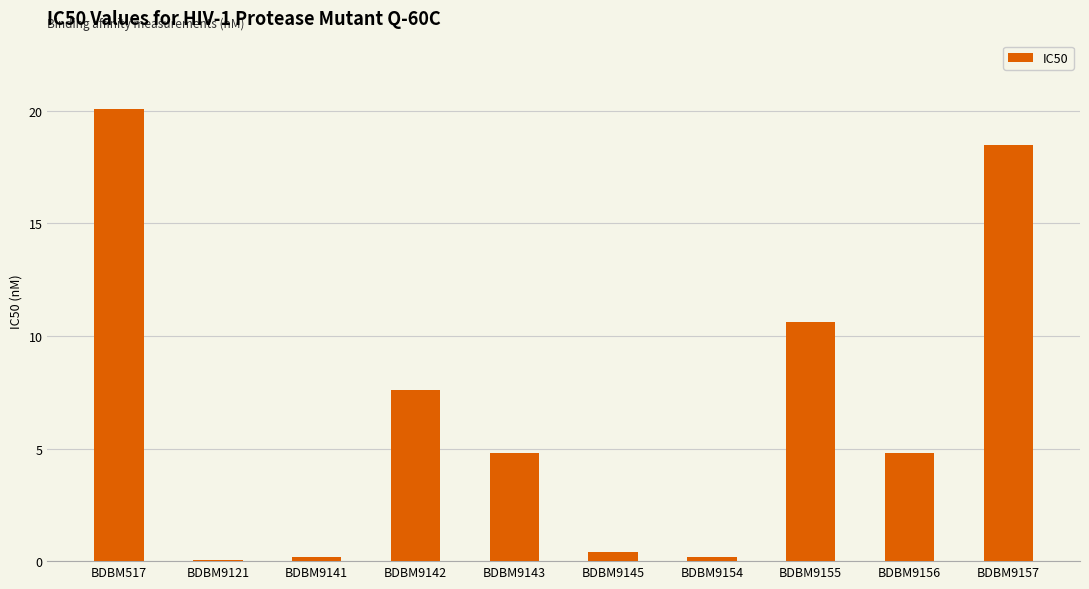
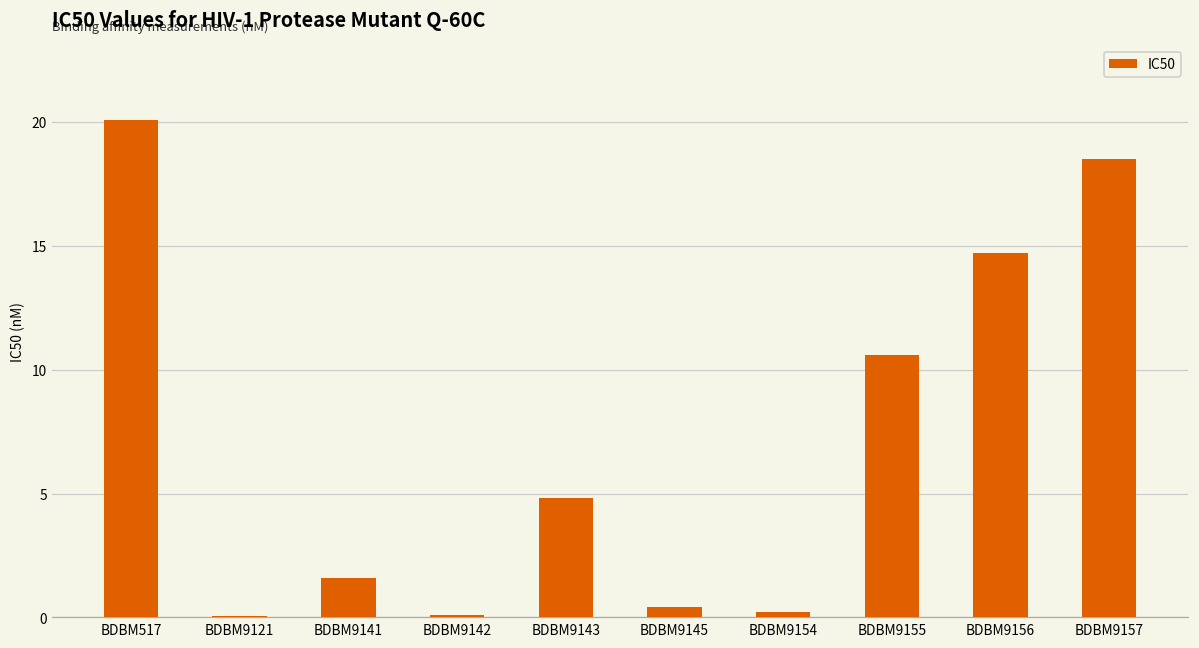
BDBM9141: 0.2 -> 1.6
BDBM9142: 7.6 -> 0.1
BDBM9156: 4.8 -> 14.7
